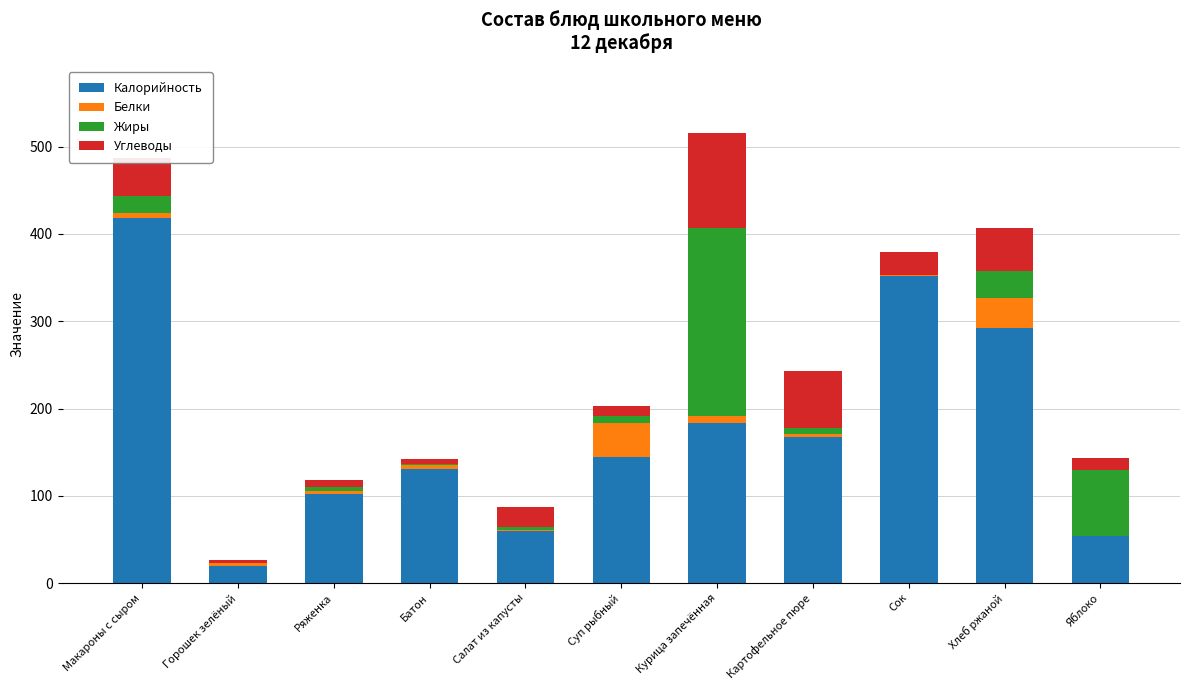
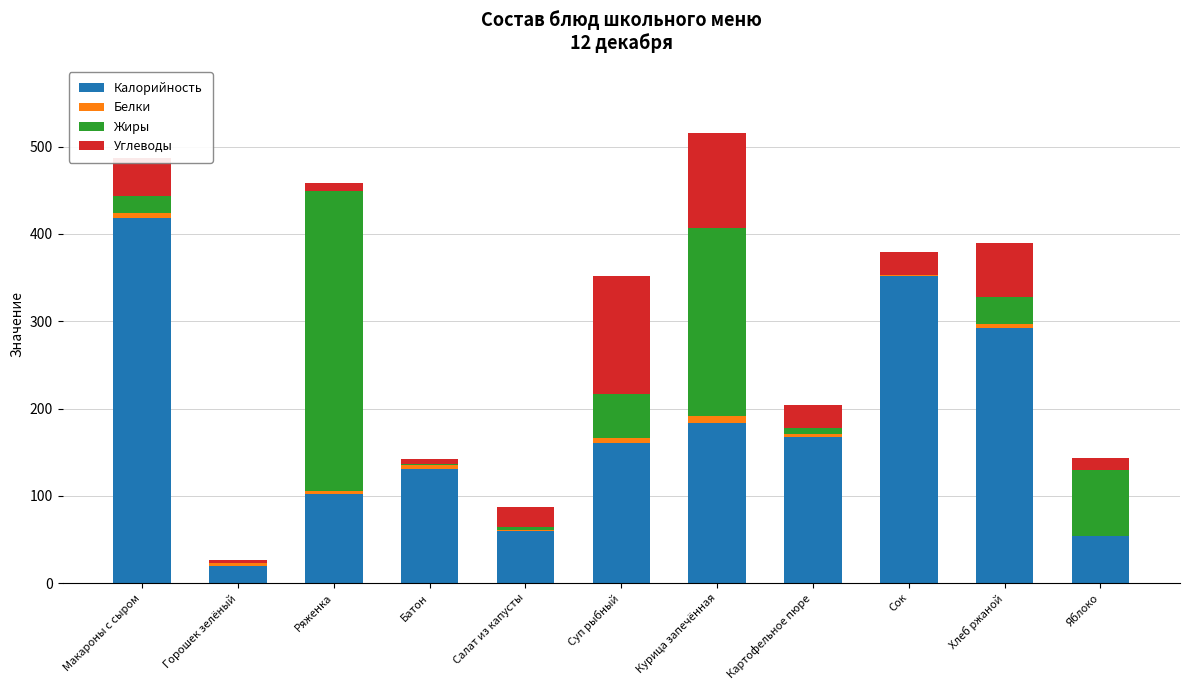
Жиры, Ряженка: 10 -> 340
Калорийность, Суп рыбный: 140 -> 160
Белки, Суп рыбный: 40 -> 10
Жиры, Суп рыбный: 10 -> 50
Углеводы, Суп рыбный: 10 -> 130
Углеводы, Картофельное пюре: 70 -> 30
Белки, Хлеб ржаной: 30 -> 0
Углеводы, Хлеб ржаной: 50 -> 60
